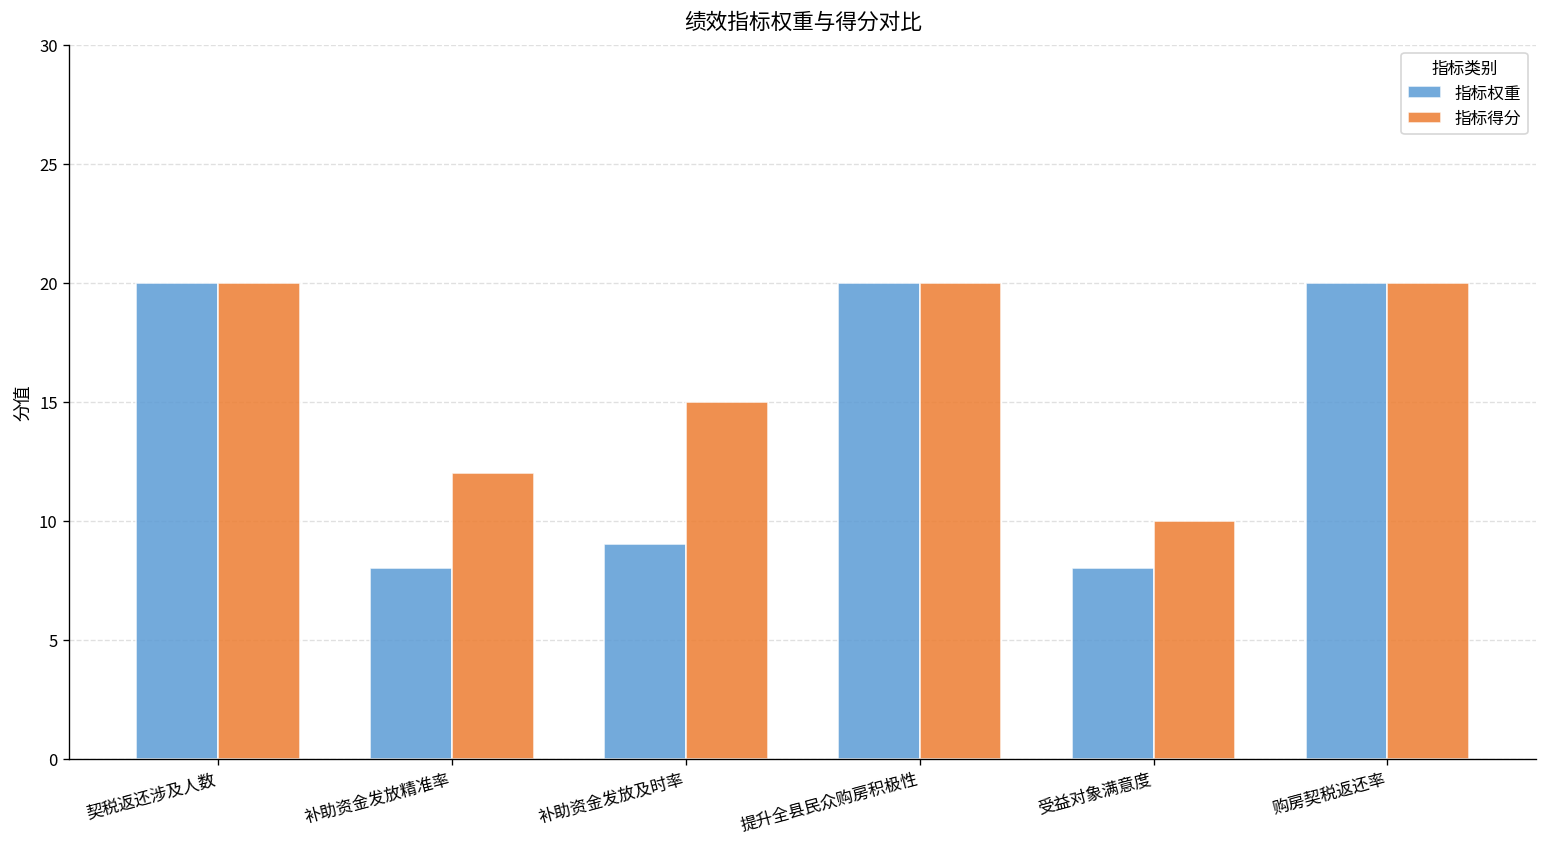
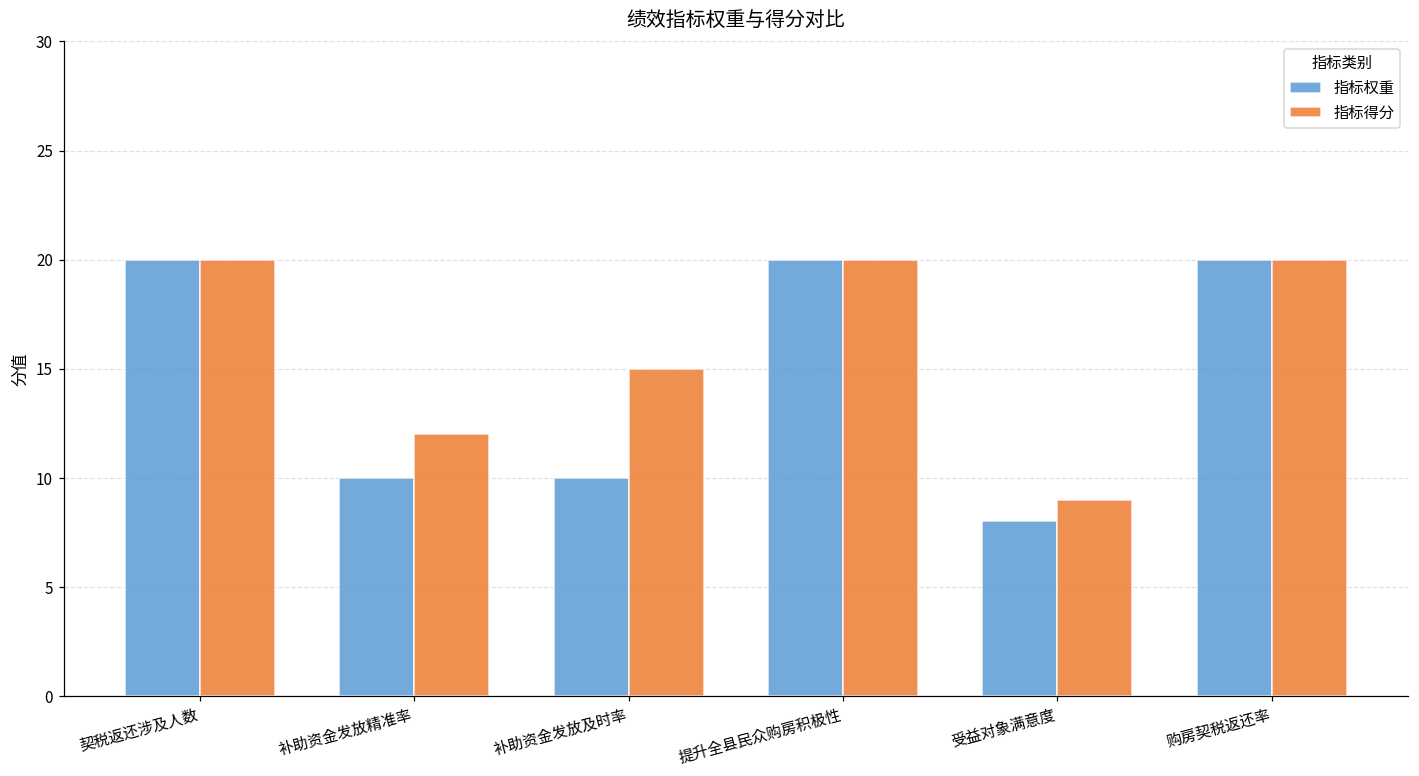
指标权重, 补助资金发放精准率: 8 -> 10
指标权重, 补助资金发放及时率: 9 -> 10
指标得分, 受益对象满意度: 10 -> 9
